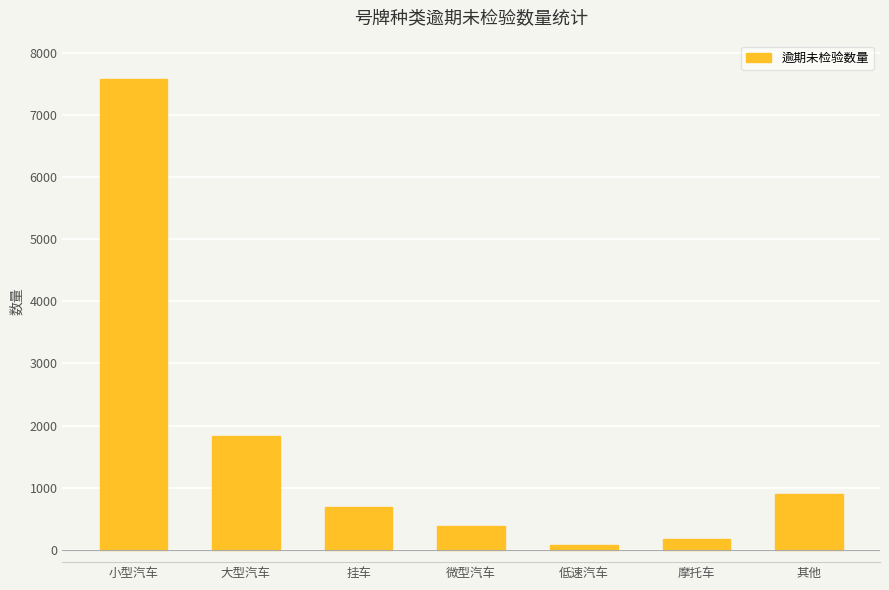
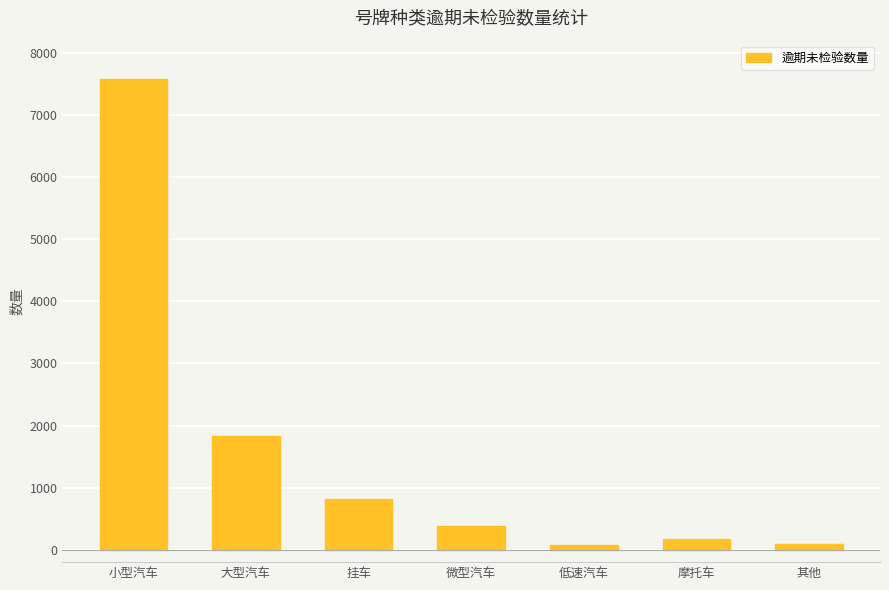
挂车: 700 -> 800
其他: 900 -> 100
